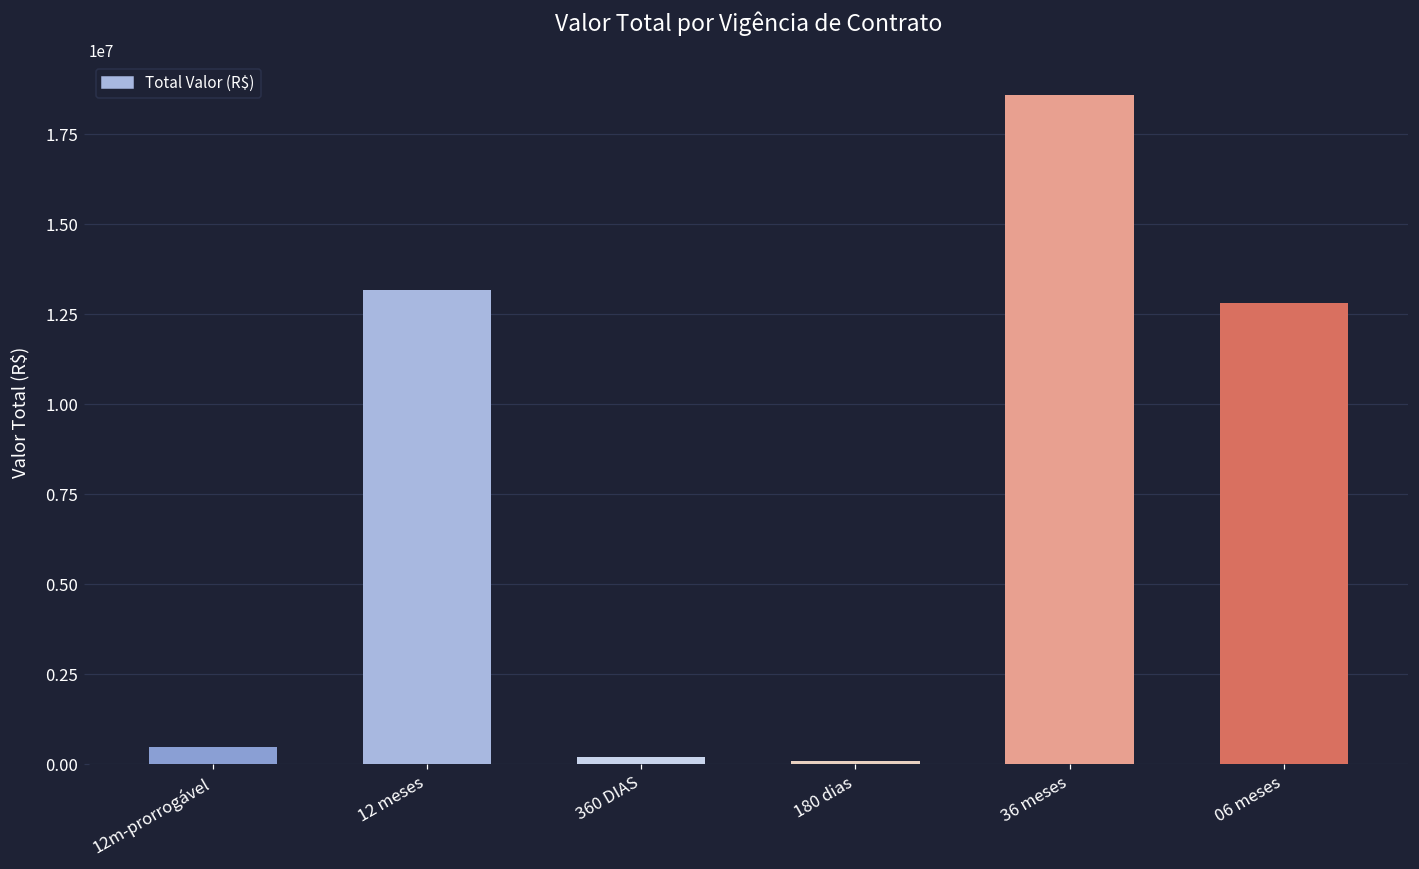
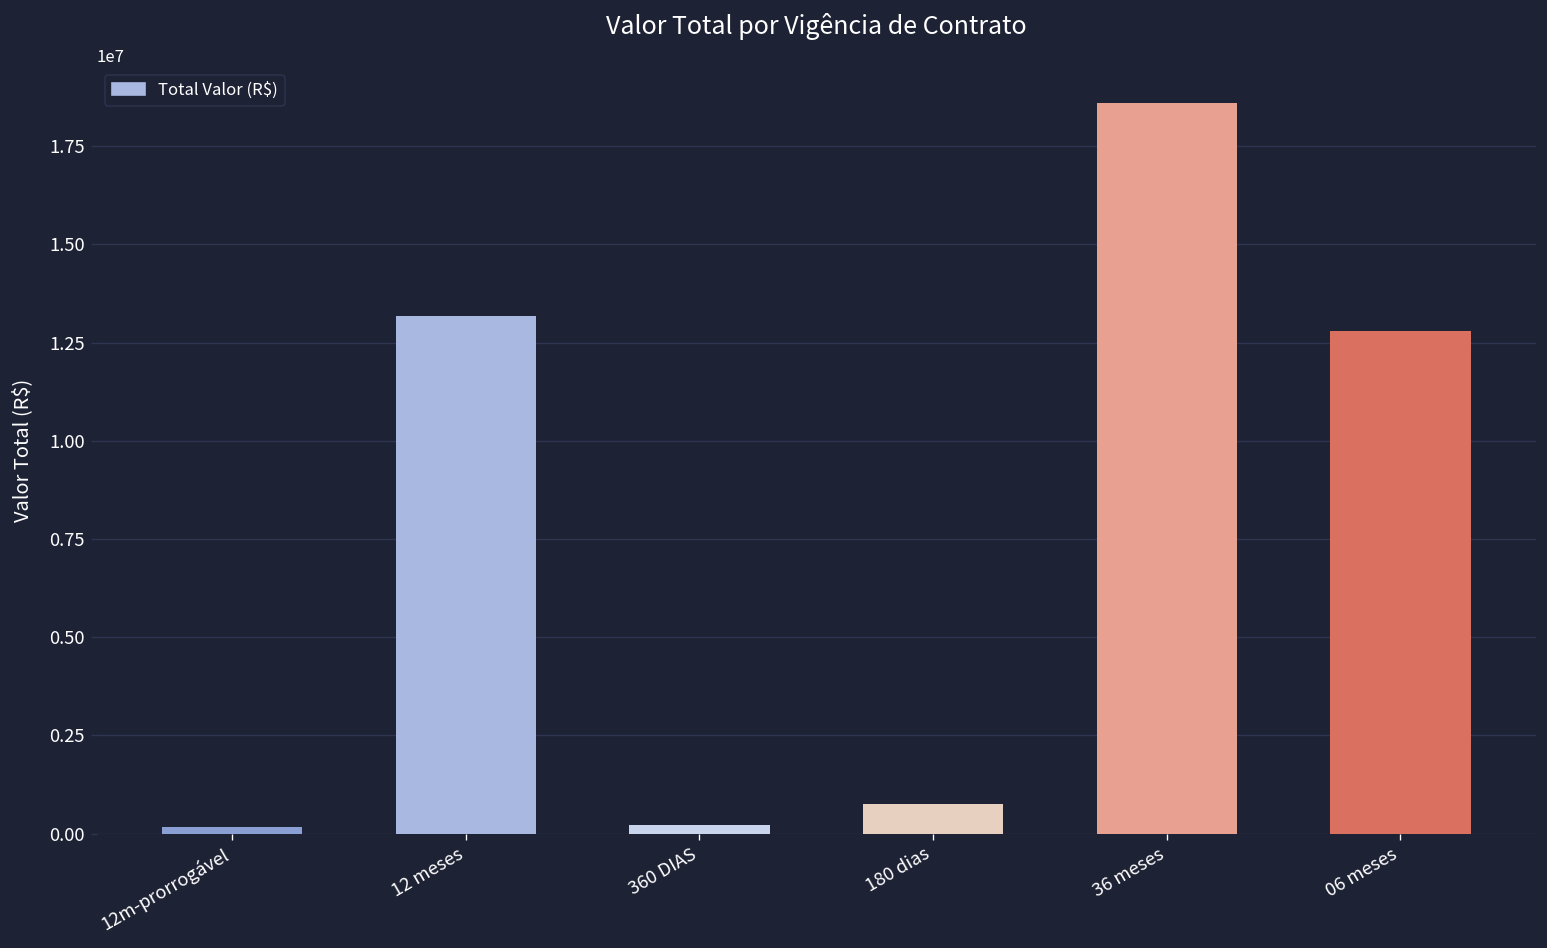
12m-prorrogável: 500000 -> 200000
180 dias: 100000 -> 800000
